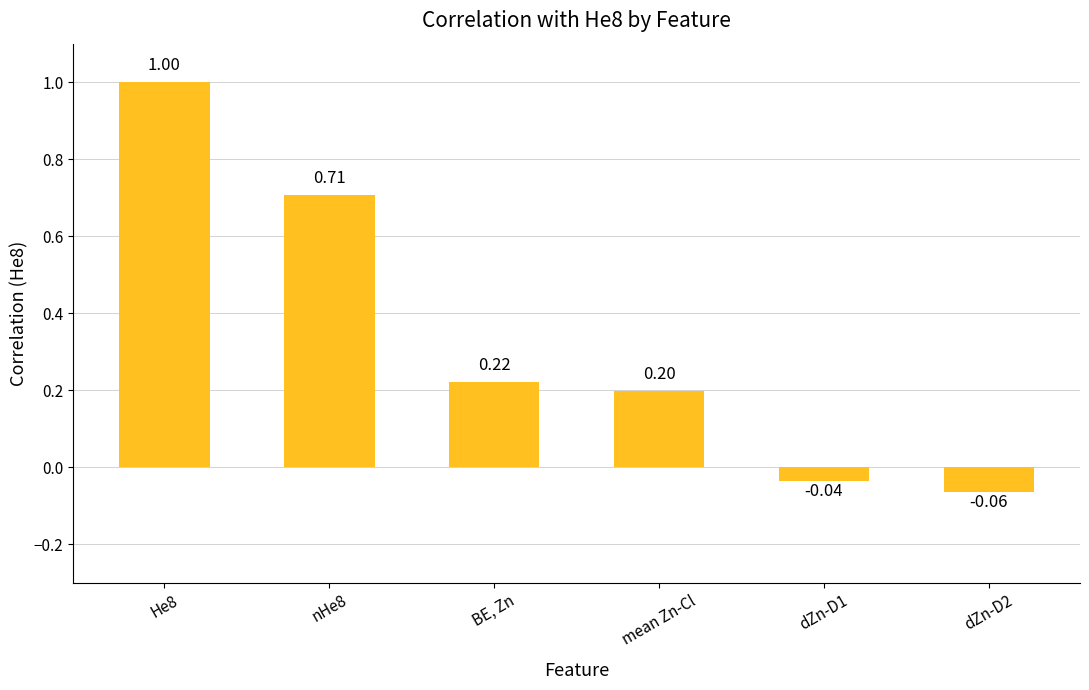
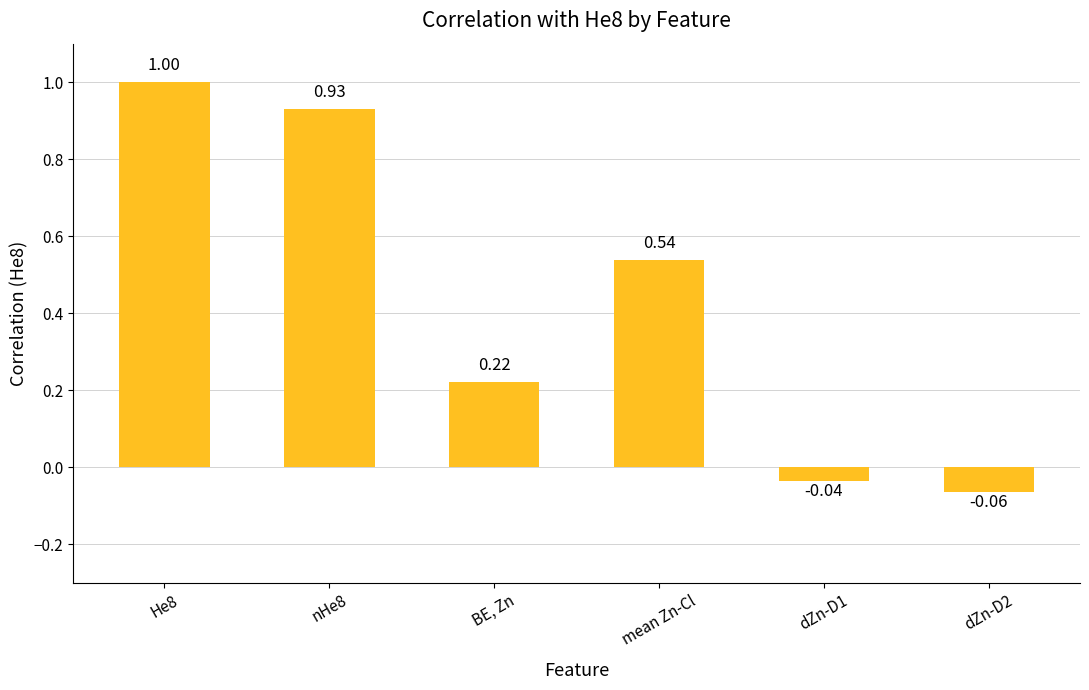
nHe8: 0.71 -> 0.93
mean Zn-Cl: 0.20 -> 0.54
